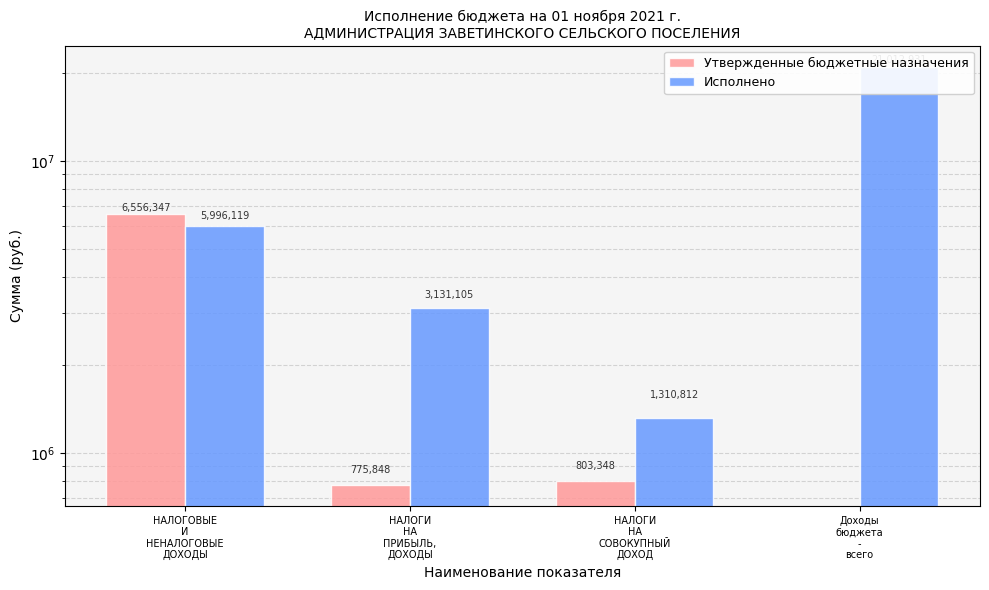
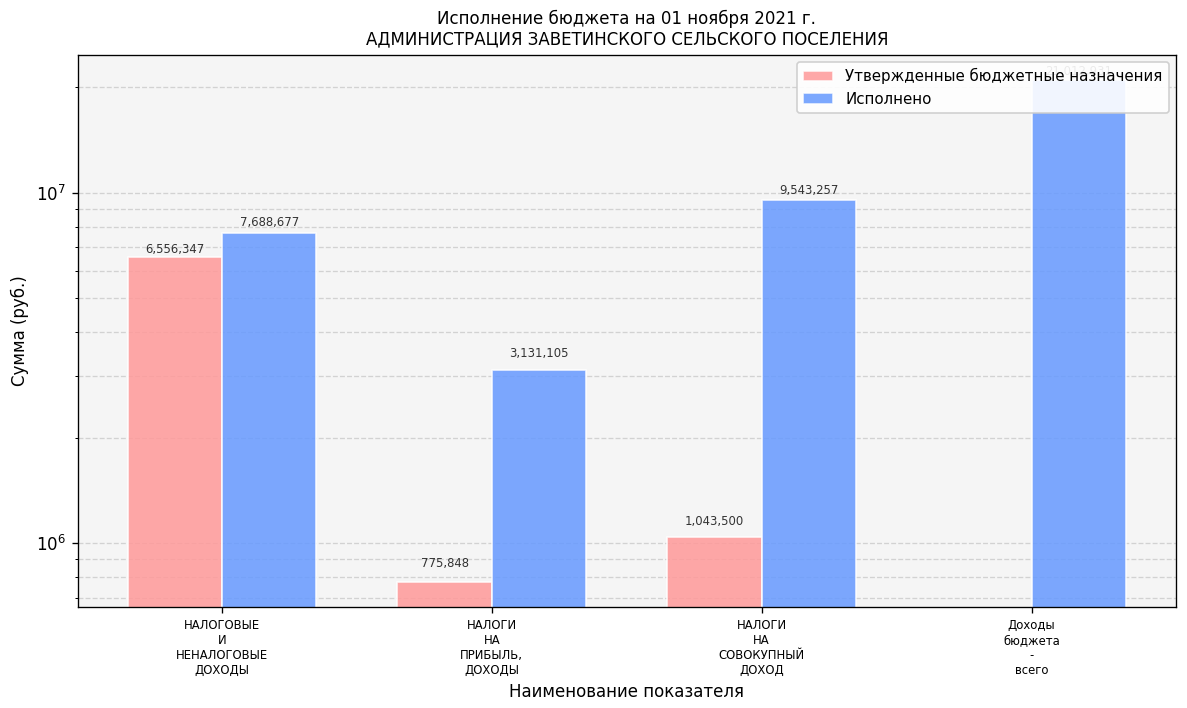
Исполнено, НАЛОГОВЫЕ И НЕНАЛОГОВЫЕ ДОХОДЫ: 5,996,119 -> 7,688,677
Утвержденные бюджетные назначения, НАЛОГИ НА СОВОКУПНЫЙ ДОХОД: 803,348 -> 1,043,500
Исполнено, НАЛОГИ НА СОВОКУПНЫЙ ДОХОД: 1,310,812 -> 9,543,257
